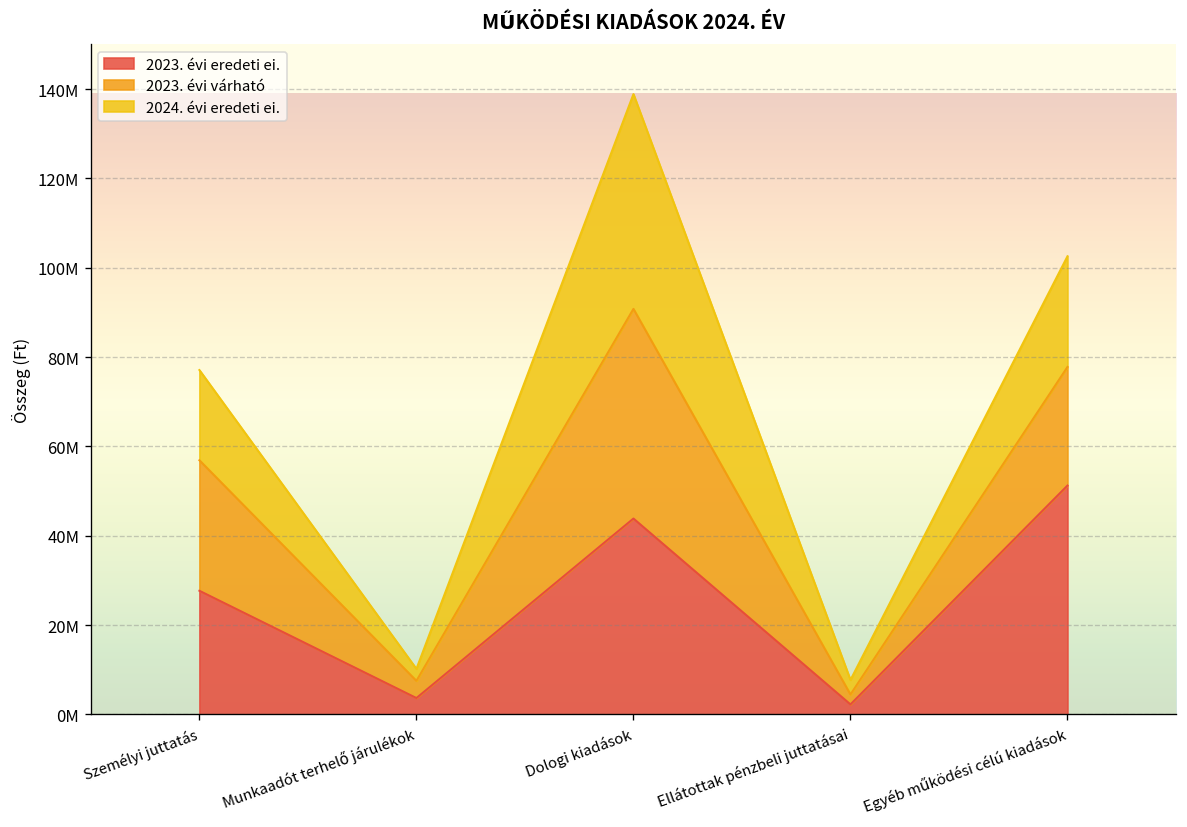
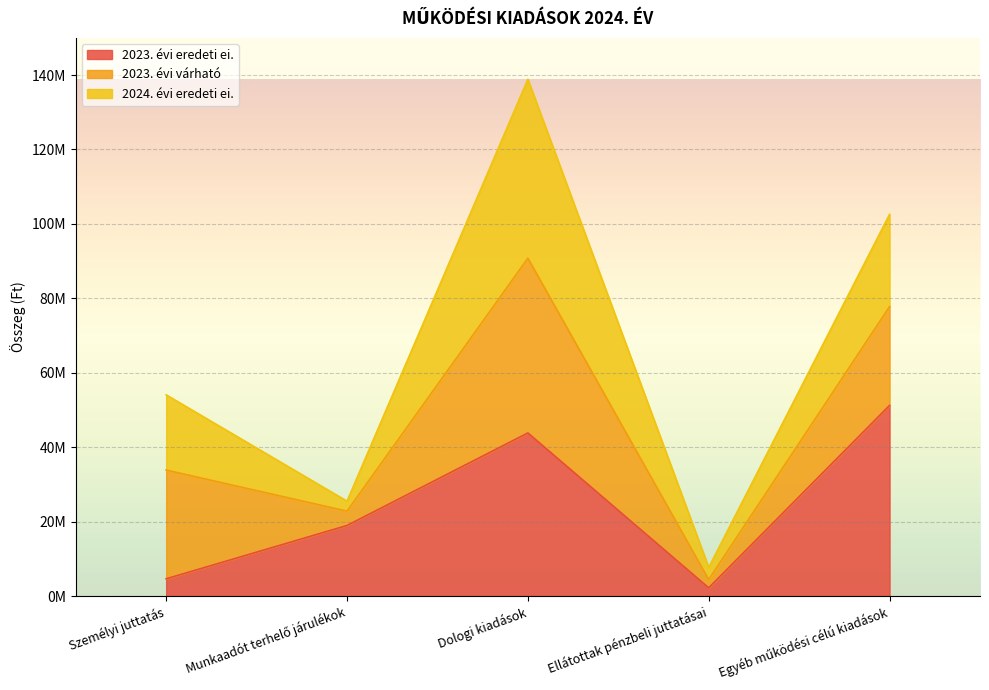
2023. évi eredeti ei., Személyi juttatás: 28000000 -> 5000000
2023. évi eredeti ei., Munkaadót terhelő járulékok: 4000000 -> 19000000
